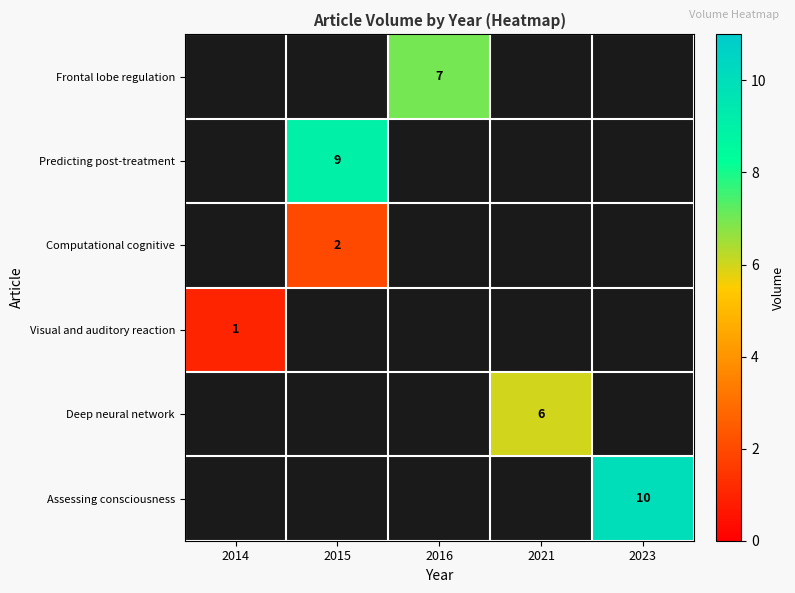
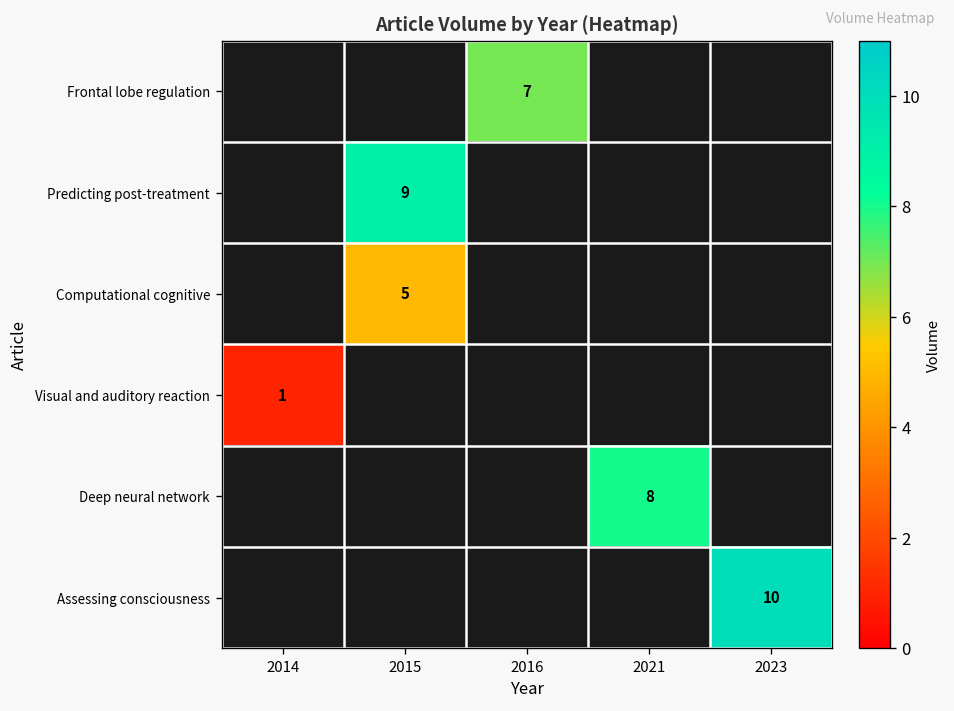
Computational cognitive, 2015: 2 -> 5
Deep neural network, 2021: 6 -> 8
